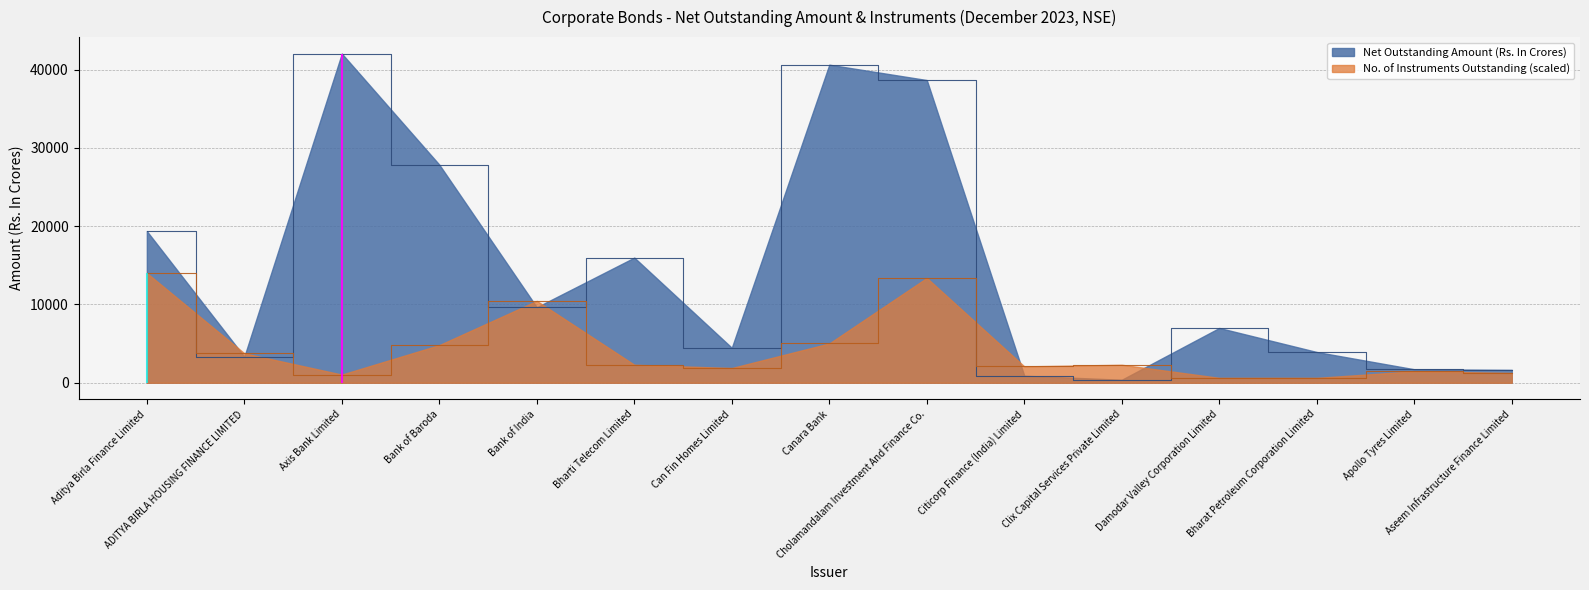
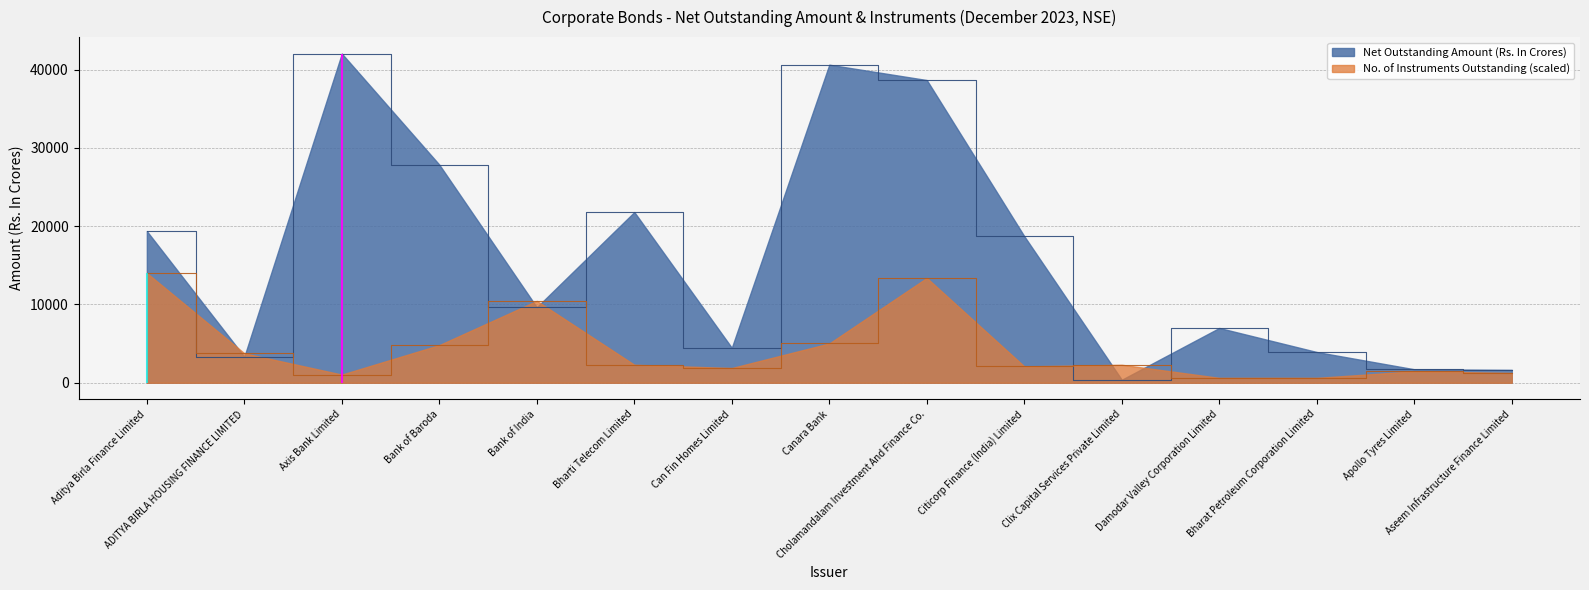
Net Outstanding Amount (Rs. In Crores), Bharti Telecom Limited: 16000 -> 22000
Net Outstanding Amount (Rs. In Crores), Citicorp Finance (India) Limited: 1000 -> 19000
